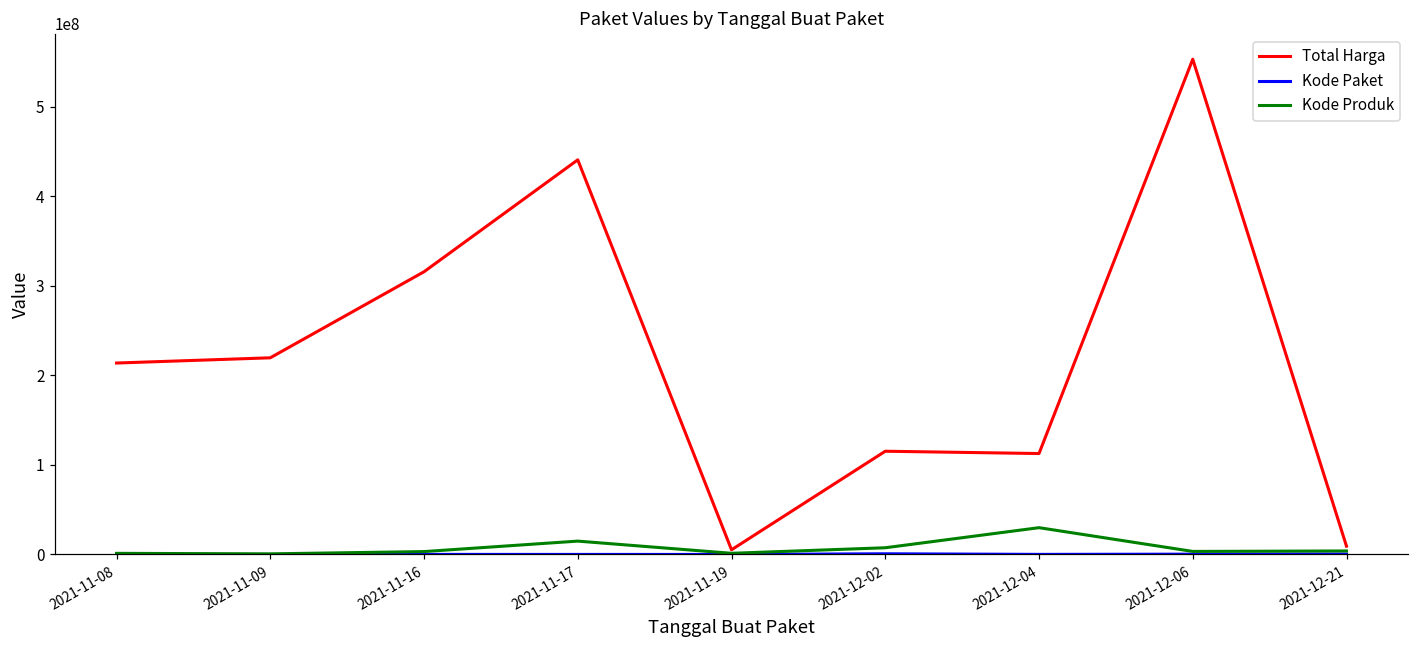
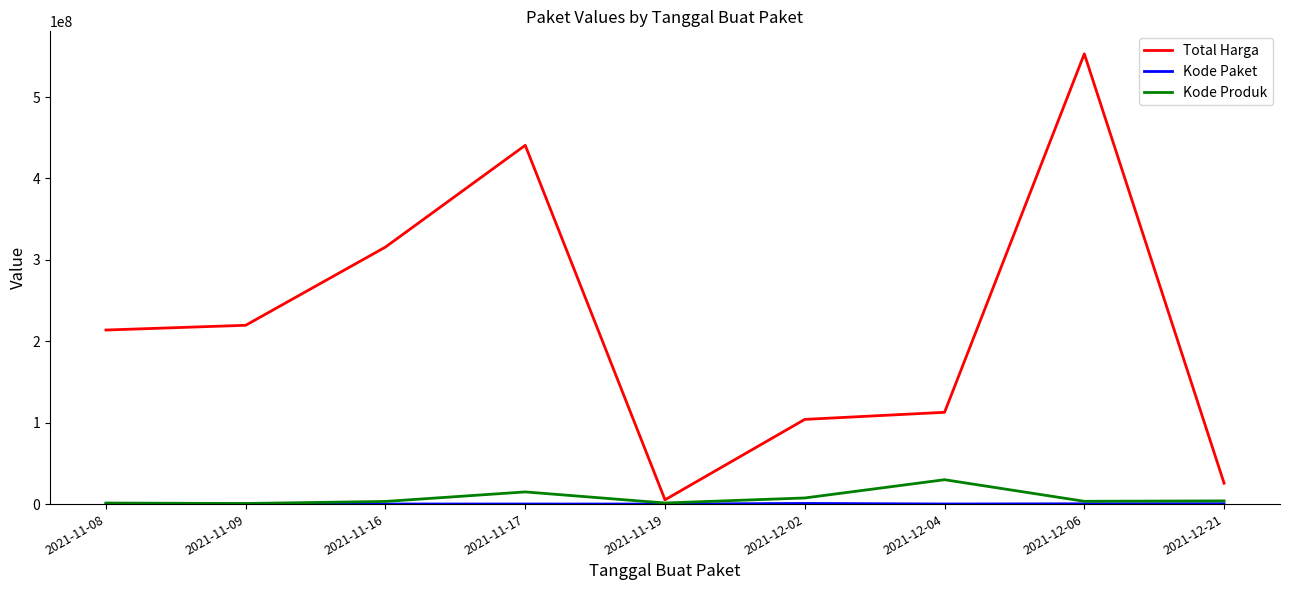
Total Harga, 2021-12-02: 120000000 -> 100000000
Total Harga, 2021-12-21: 10000000 -> 30000000
